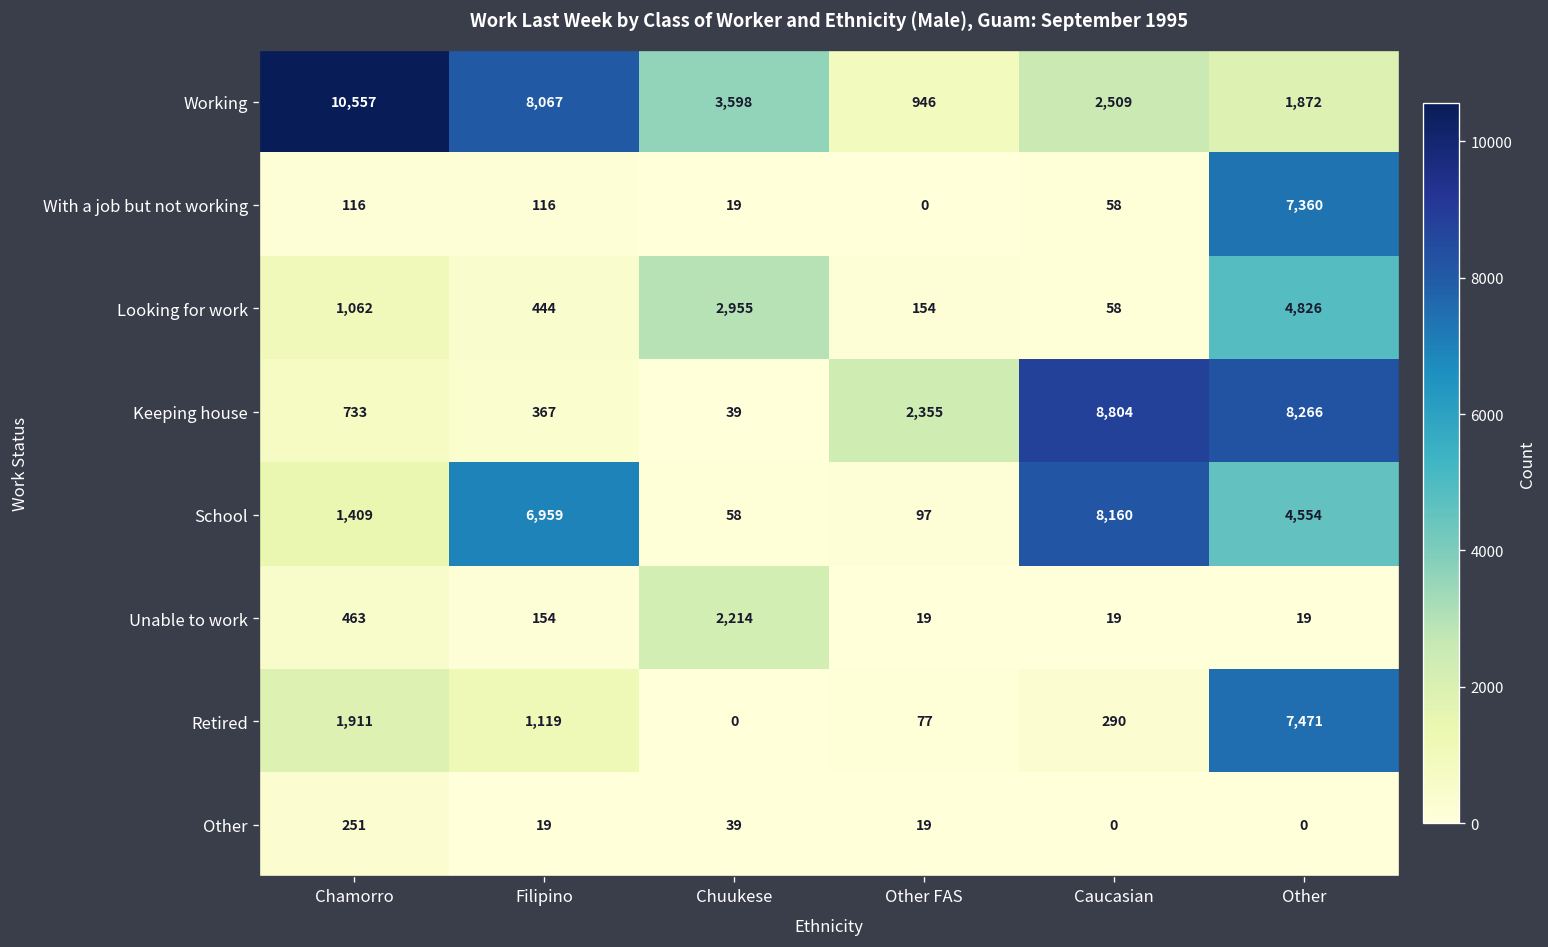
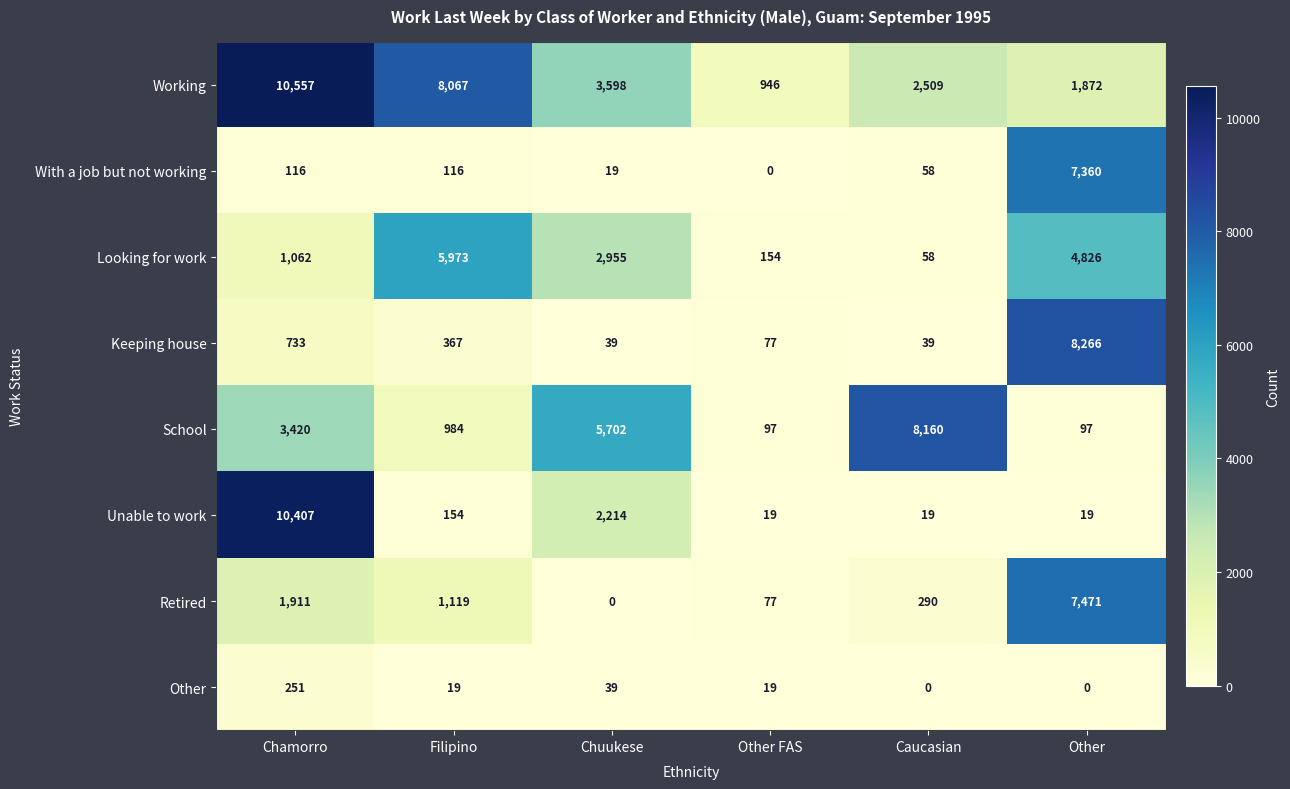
Looking for work, Filipino: 444 -> 5,973
Keeping house, Other FAS: 2,355 -> 77
Keeping house, Caucasian: 8,804 -> 39
School, Chamorro: 1,409 -> 3,420
School, Filipino: 6,959 -> 984
School, Chuukese: 58 -> 5,702
School, Other: 4,554 -> 97
Unable to work, Chamorro: 463 -> 10,407
